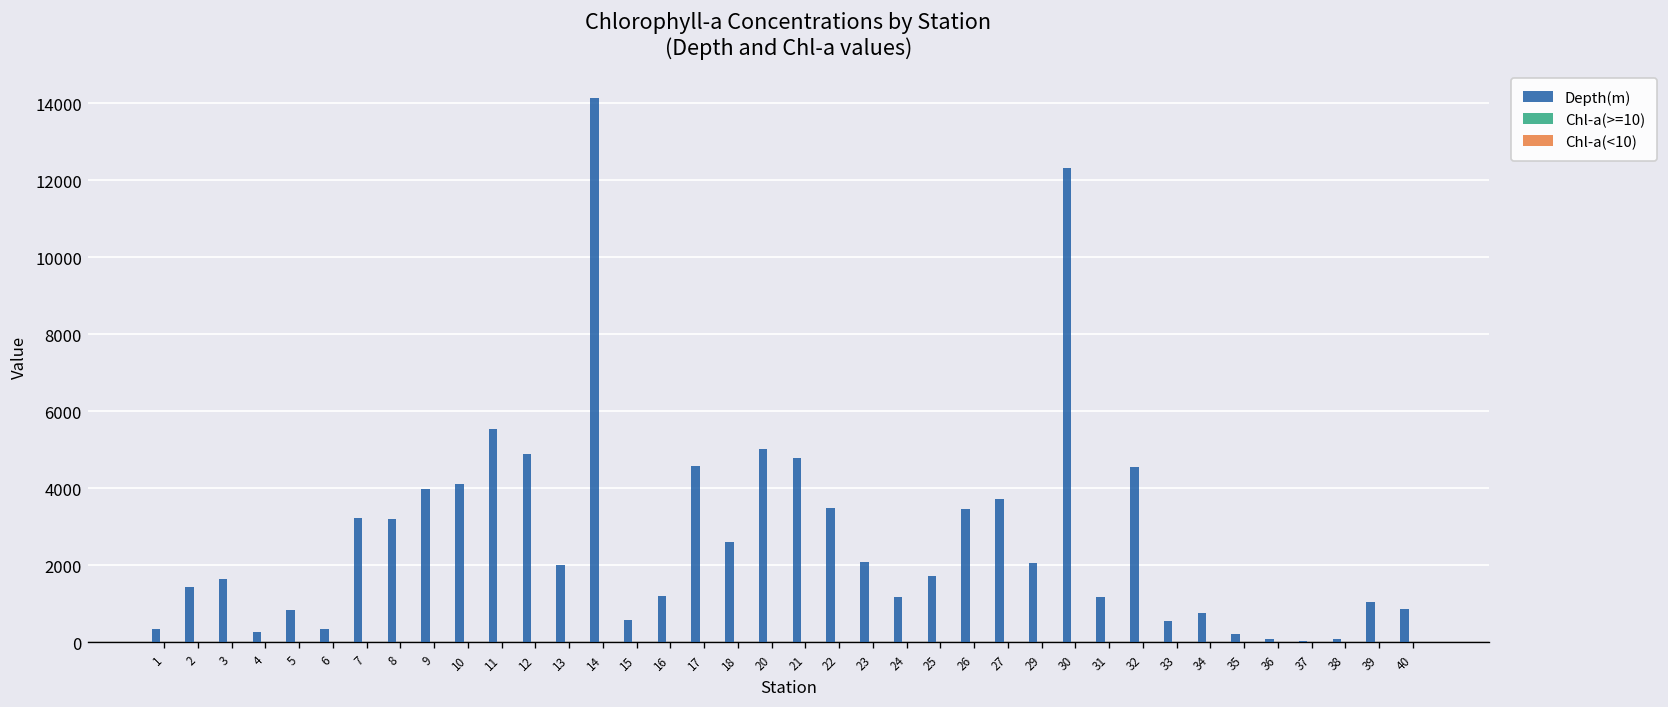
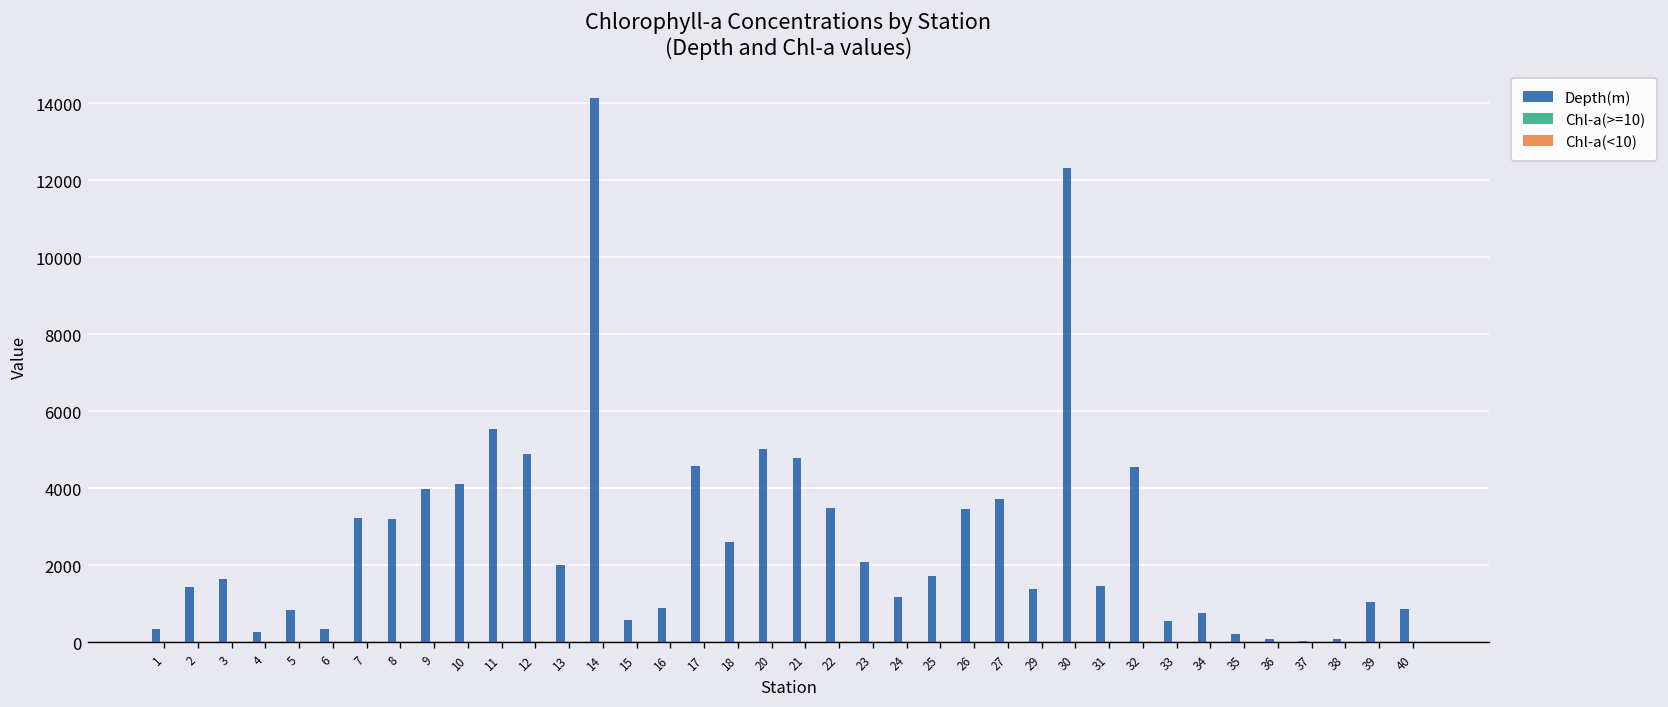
Depth(m), 16: 1200 -> 900
Depth(m), 29: 2100 -> 1400
Depth(m), 31: 1200 -> 1500
